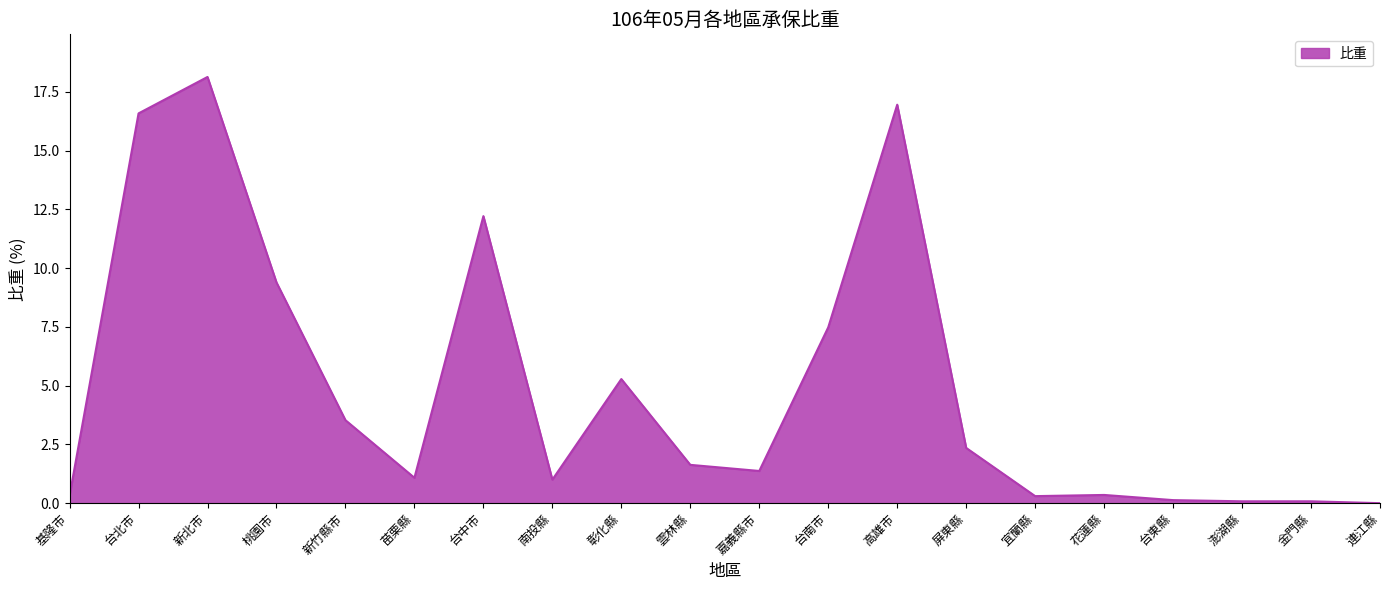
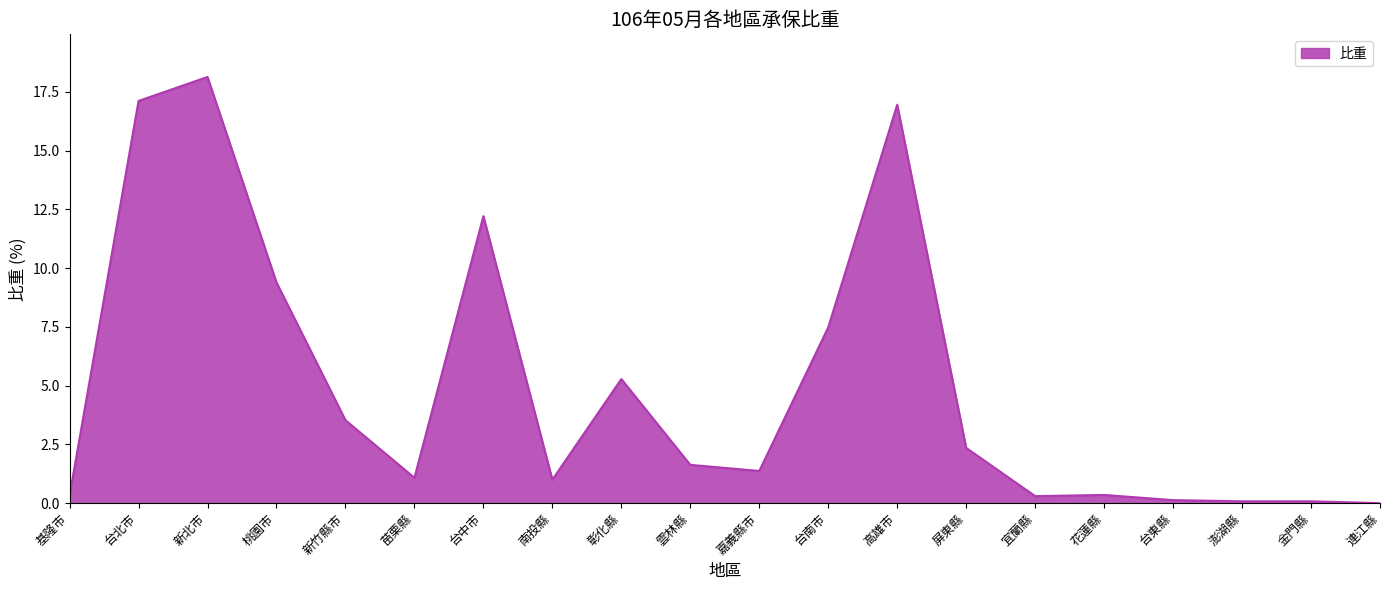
台北市: 16.6 -> 17.1
